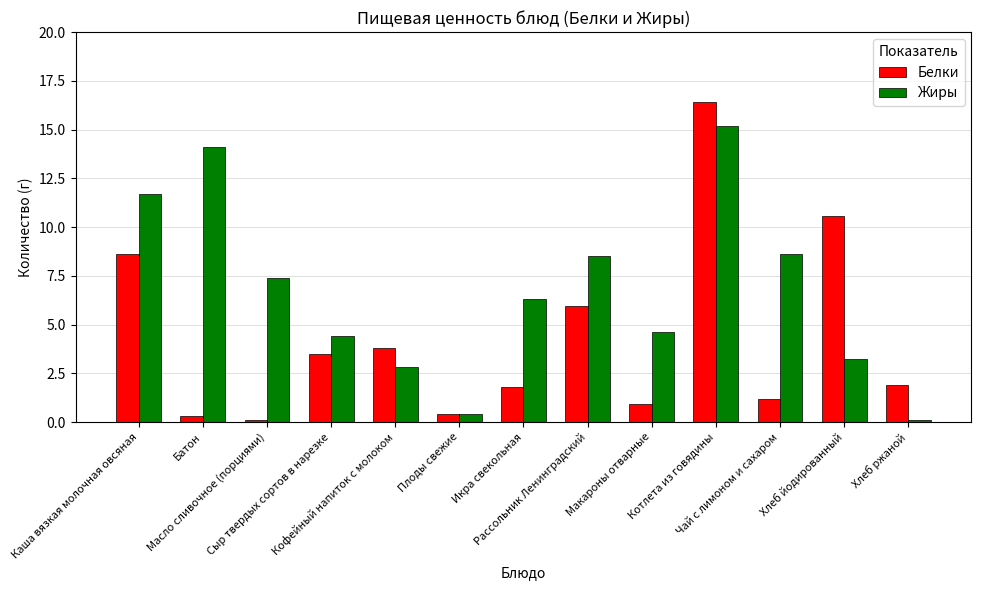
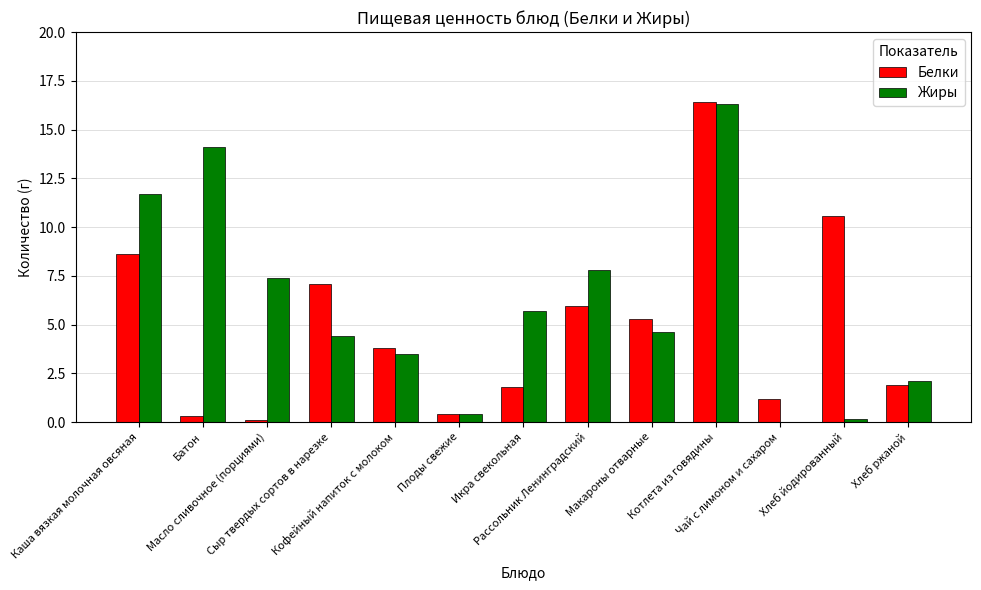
Белки, Сыр твердых сортов в нарезке: 3.5 -> 7.1
Жиры, Кофейный напиток с молоком: 2.8 -> 3.5
Жиры, Икра свекольная: 6.3 -> 5.7
Жиры, Рассольник Ленинградский: 8.5 -> 7.8
Белки, Макароны отварные: 0.9 -> 5.3
Жиры, Котлета из говядины: 15.2 -> 16.3
Жиры, Чай с лимоном и сахаром: 8.6 -> 0.0
Жиры, Хлеб йодированный: 3.2 -> 0.2
Жиры, Хлеб ржаной: 0.1 -> 2.1
